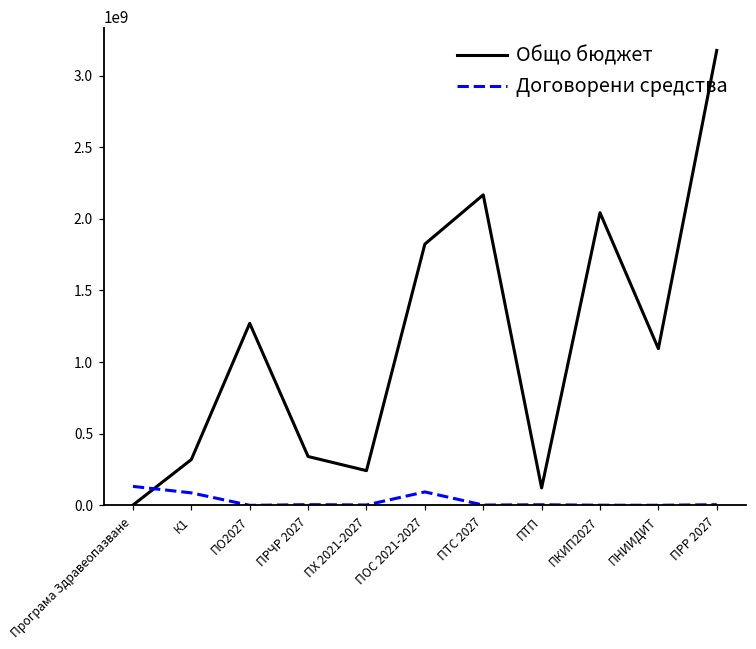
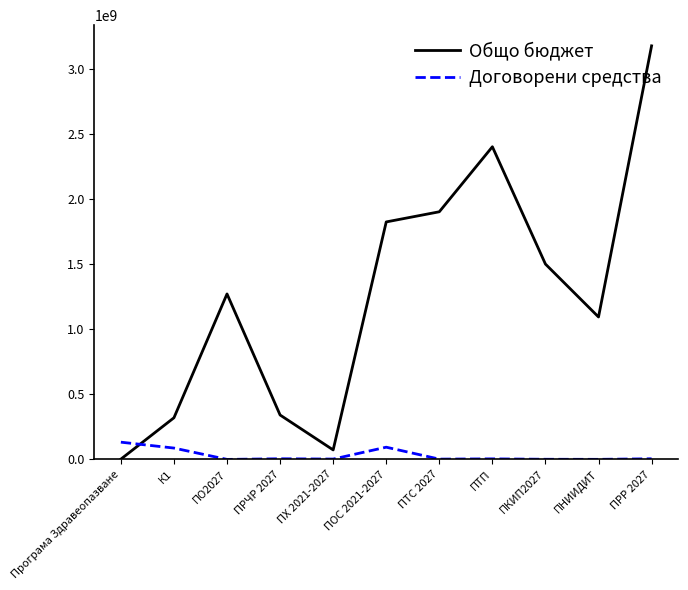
Общо бюджет, ПХ 2021-2027: 240000000 -> 70000000
Общо бюджет, ПТС 2027: 2170000000 -> 1900000000
Общо бюджет, ПТП: 120000000 -> 2400000000
Общо бюджет, ПКИП2027: 2040000000 -> 1500000000
